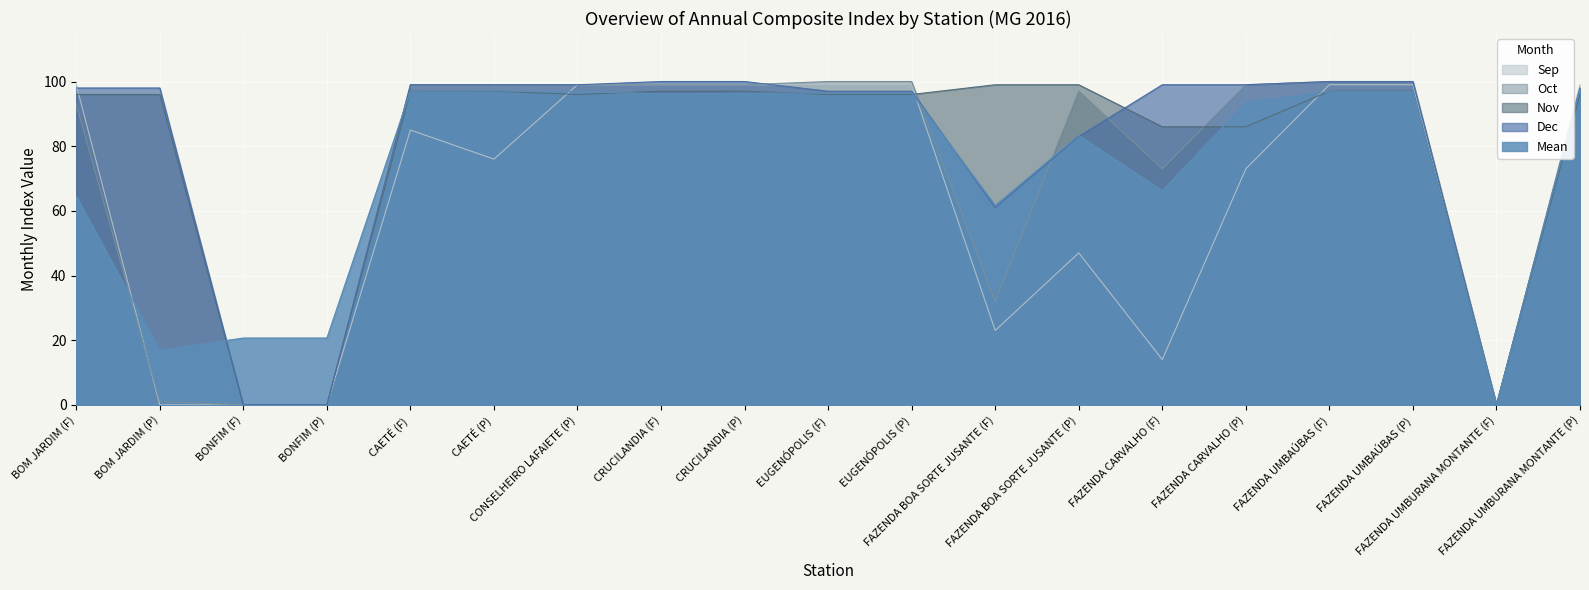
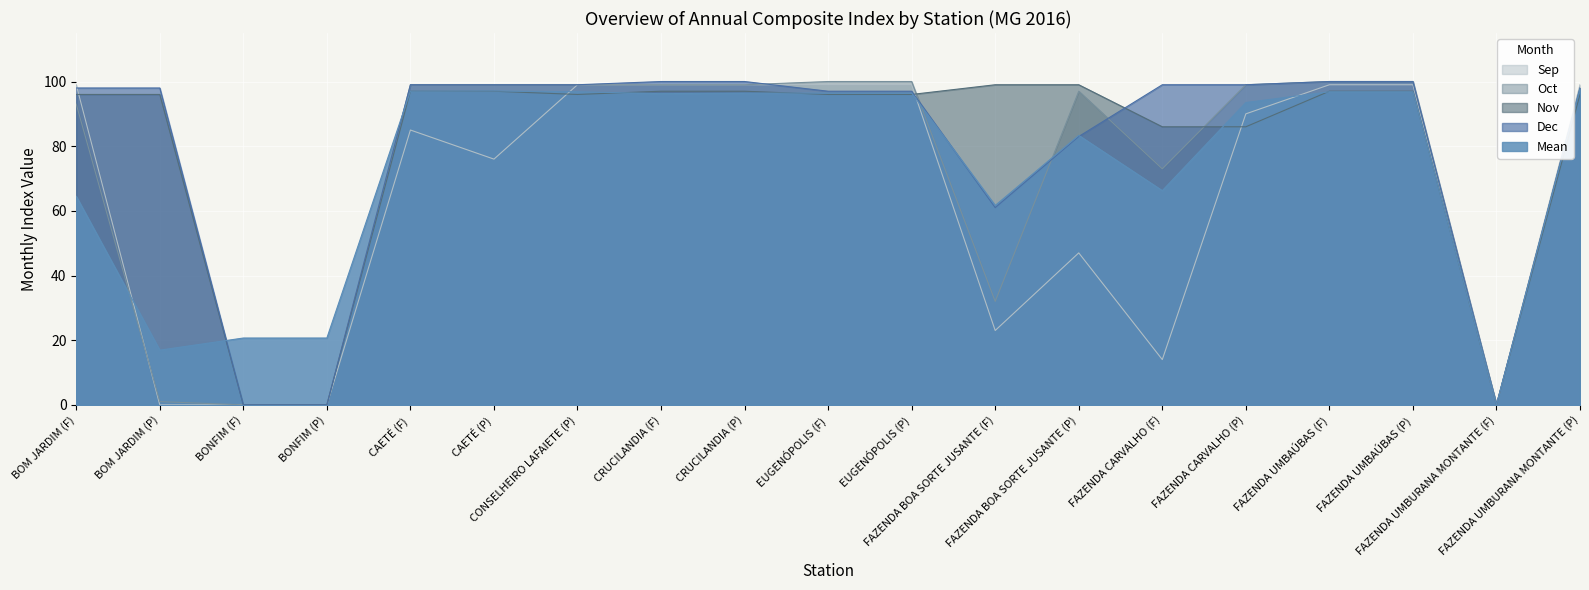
Sep, FAZENDA CARVALHO (P): 73 -> 90
